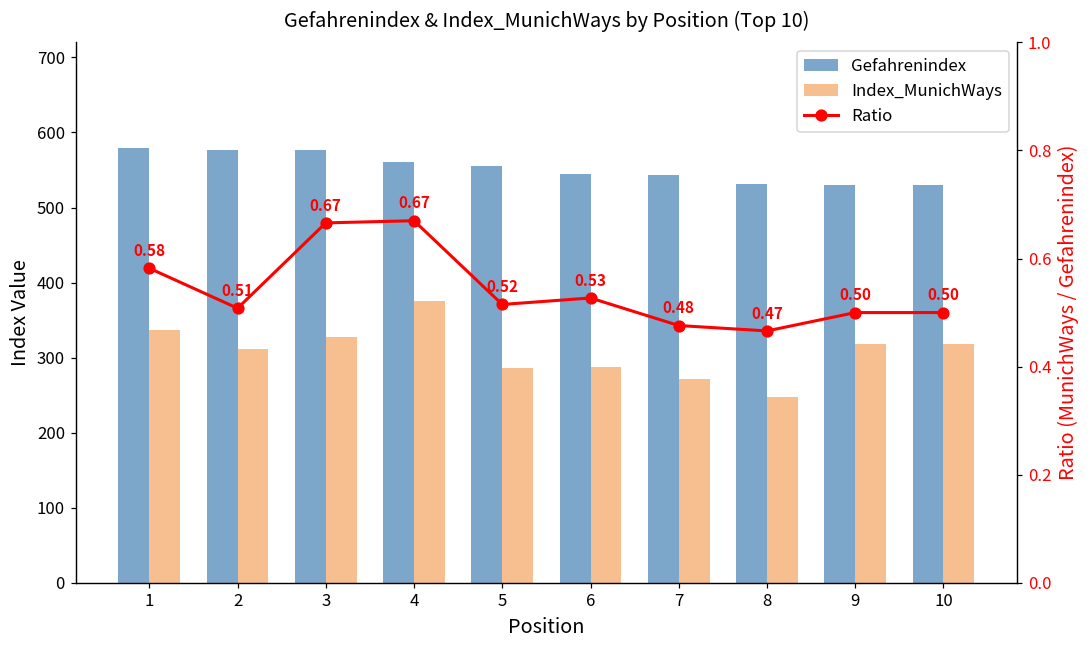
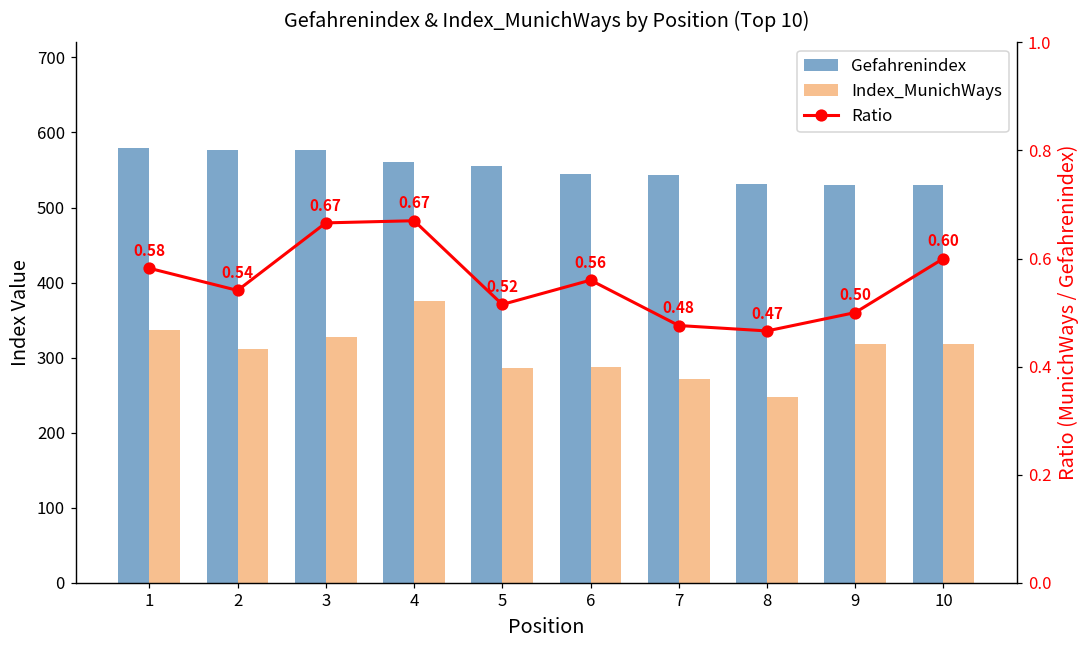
Ratio, 2: 0.51 -> 0.54
Ratio, 6: 0.53 -> 0.56
Ratio, 10: 0.50 -> 0.60
